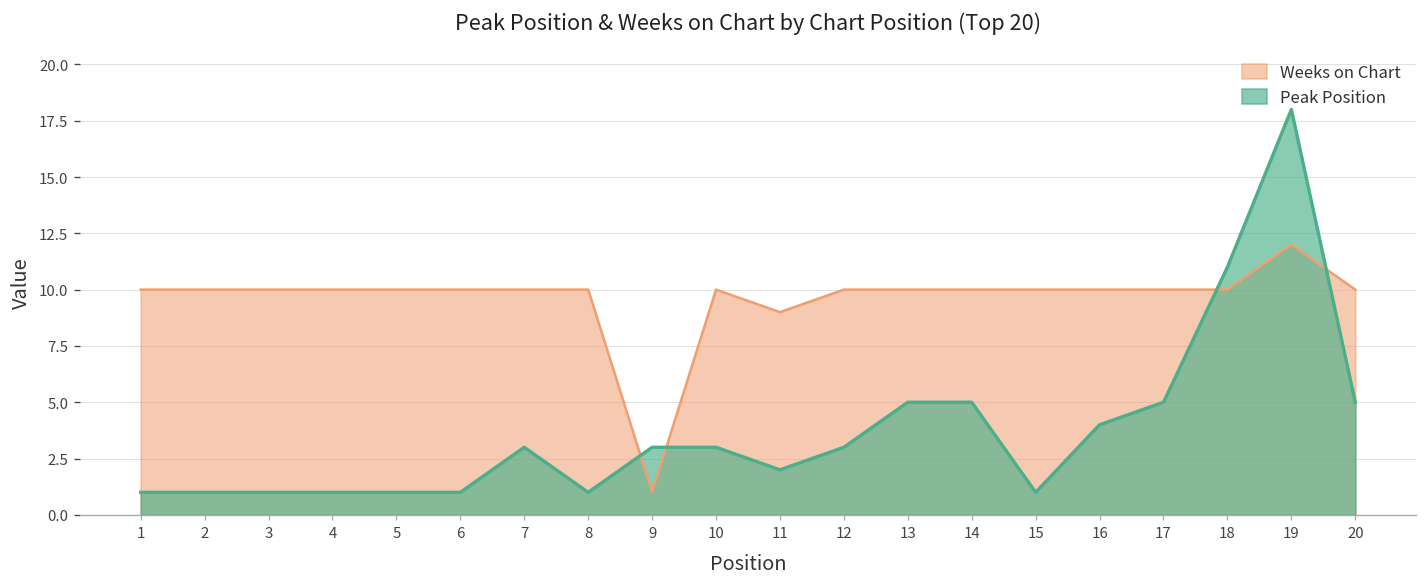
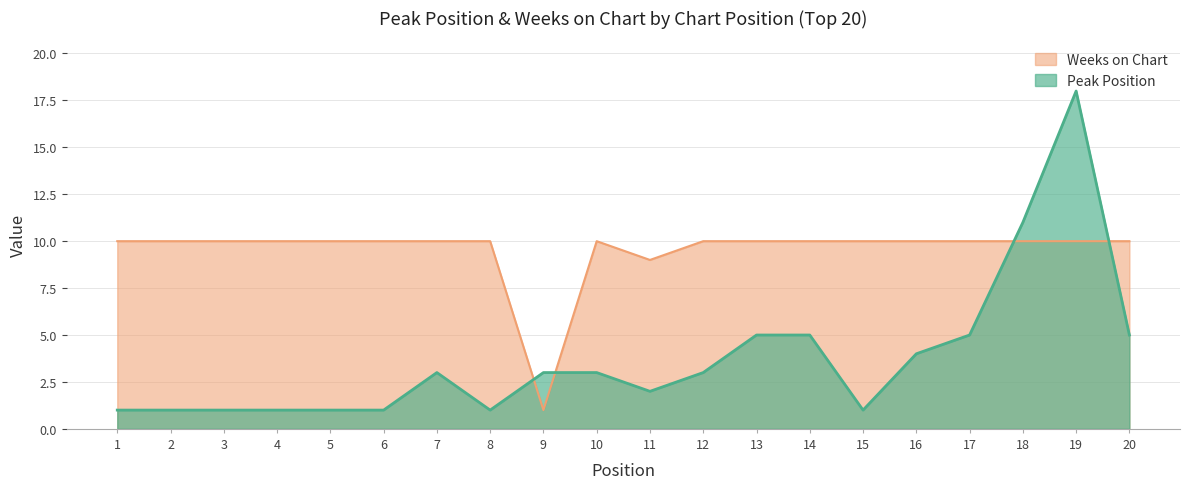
Weeks on Chart, 19: 12 -> 10
